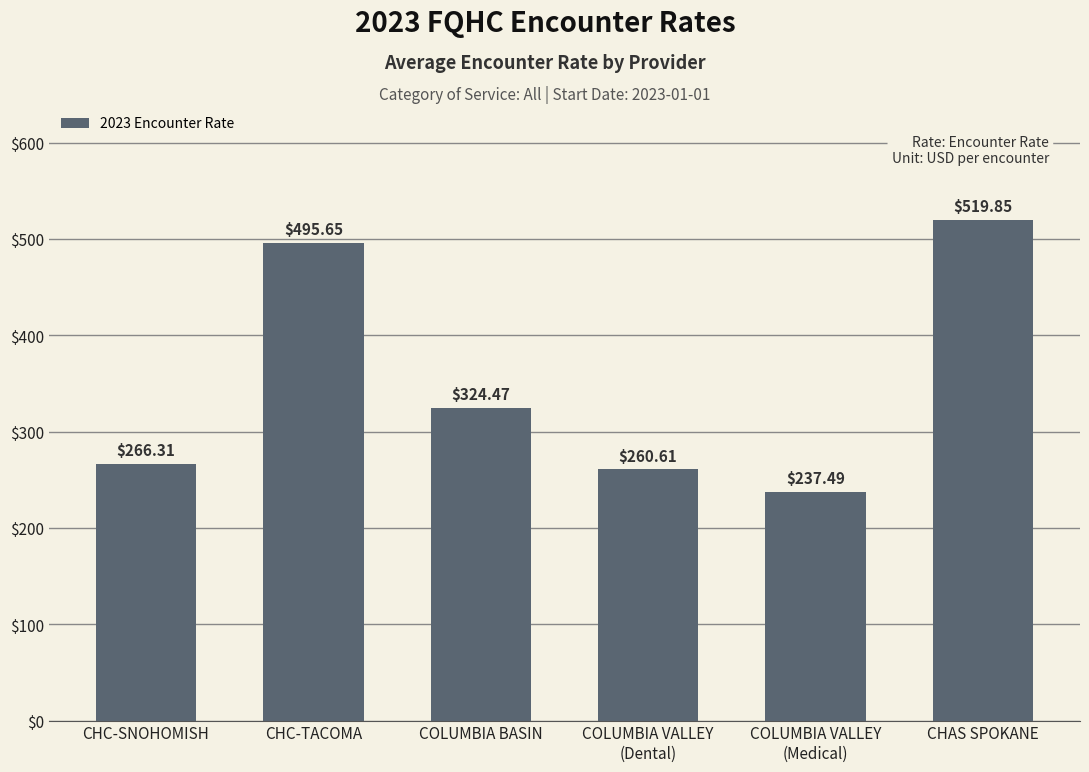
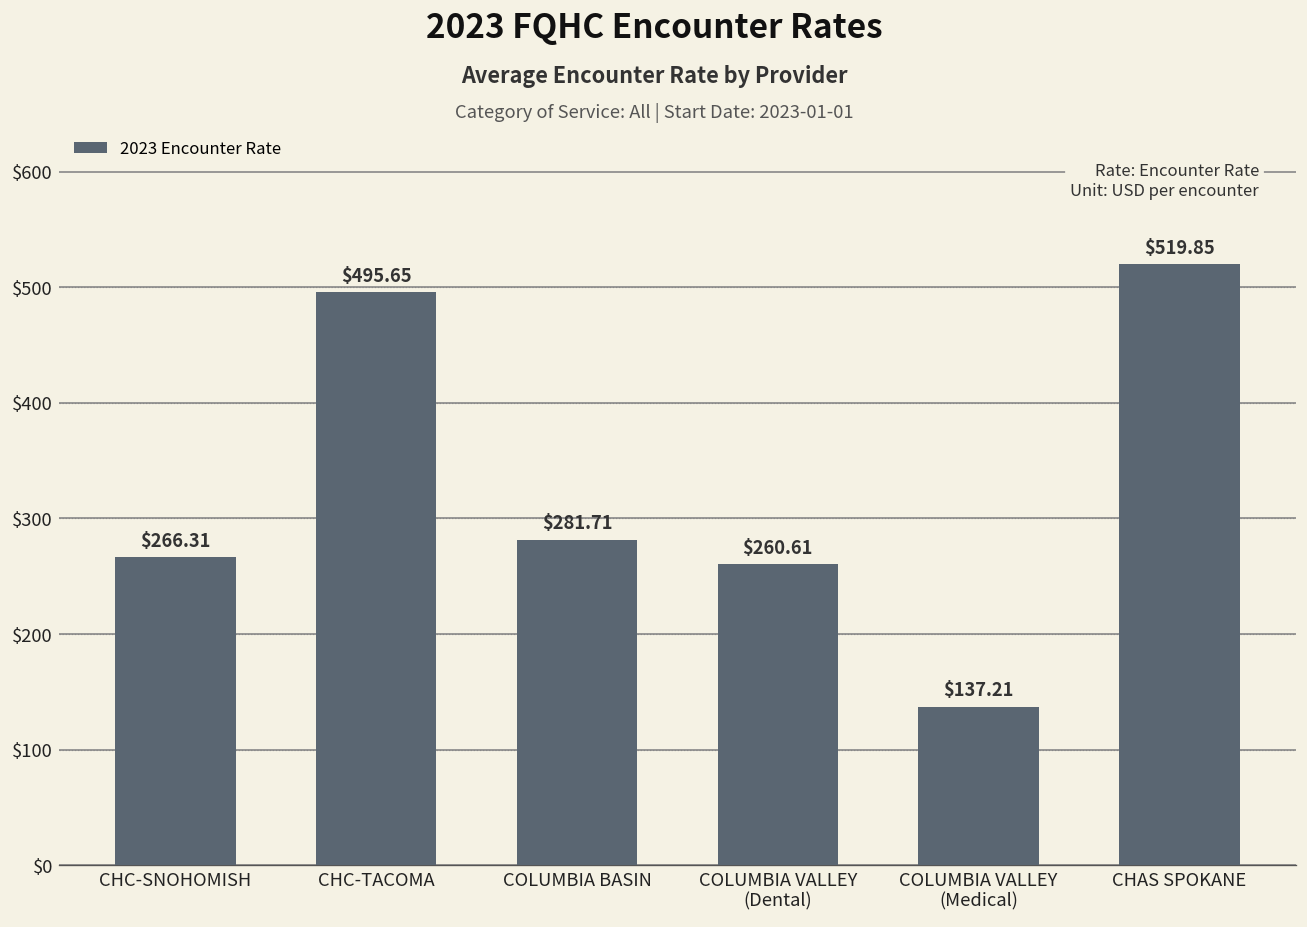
COLUMBIA BASIN: $324.47 -> $281.71
COLUMBIA VALLEY (Medical): $237.49 -> $137.21
